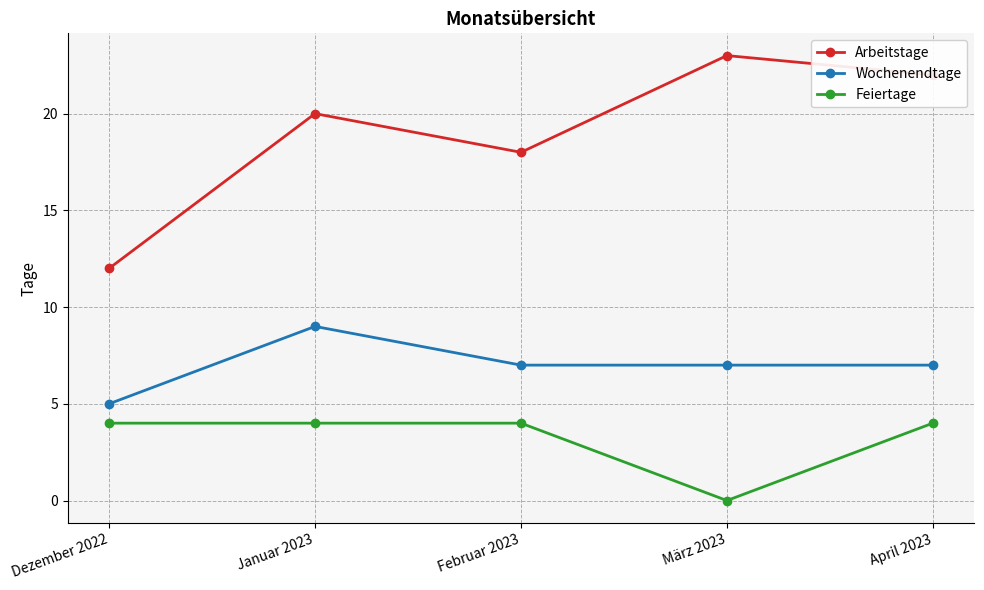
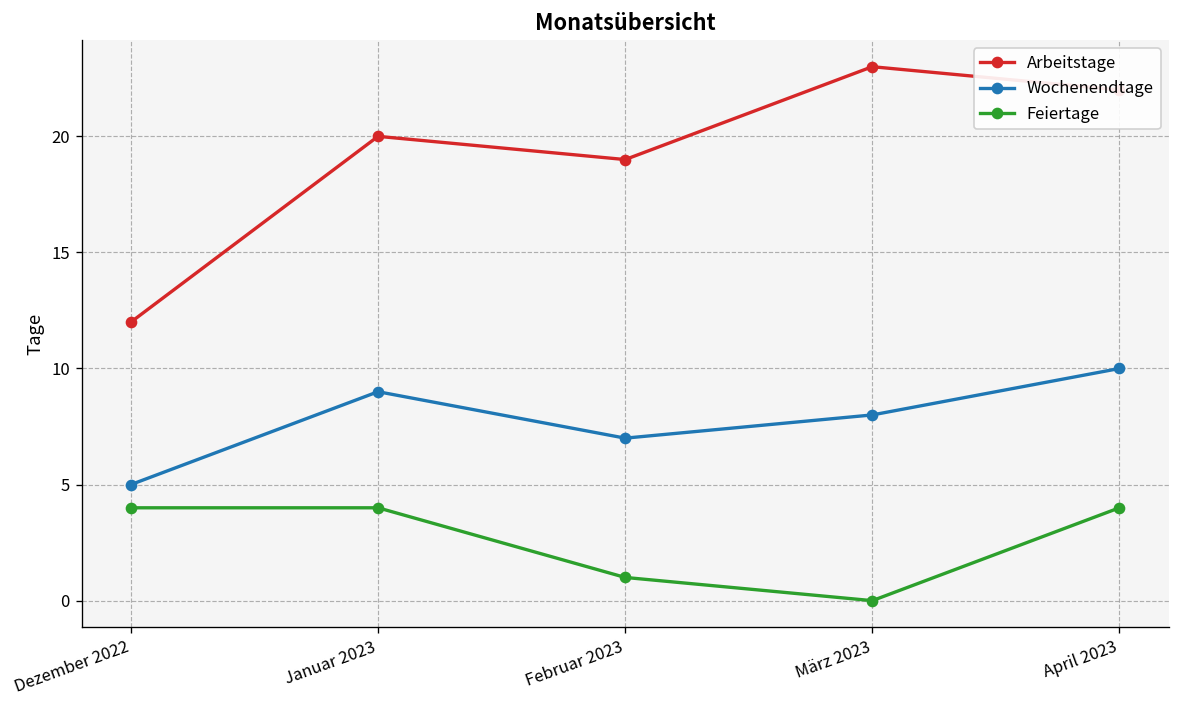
Arbeitstage, Februar 2023: 18 -> 19
Feiertage, Februar 2023: 4 -> 1
Wochenendtage, März 2023: 7 -> 8
Wochenendtage, April 2023: 7 -> 10
